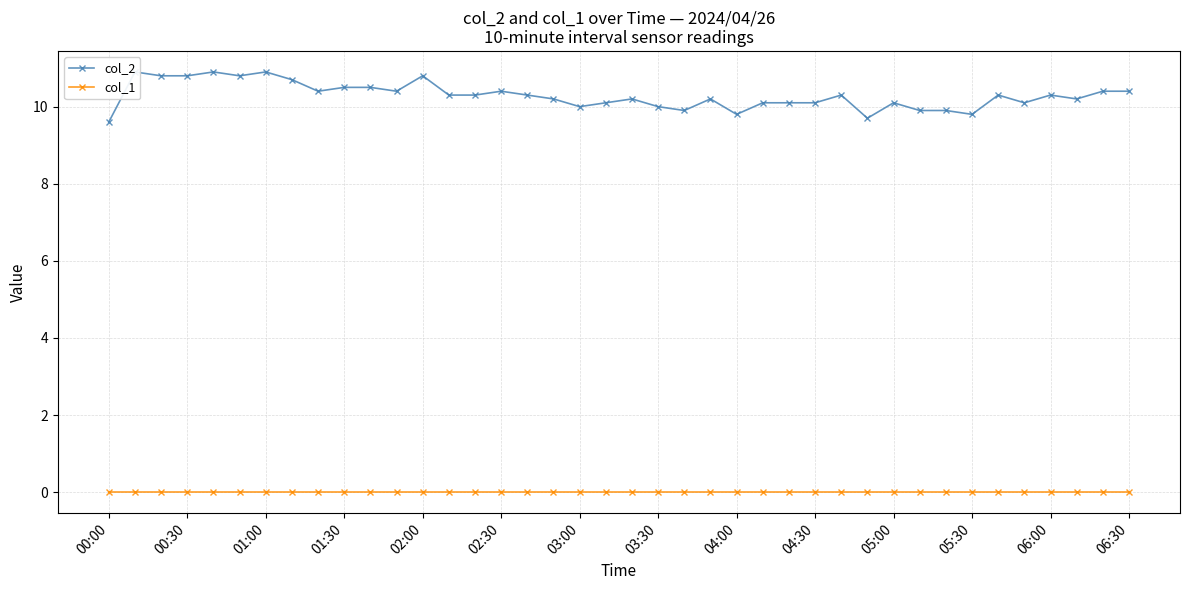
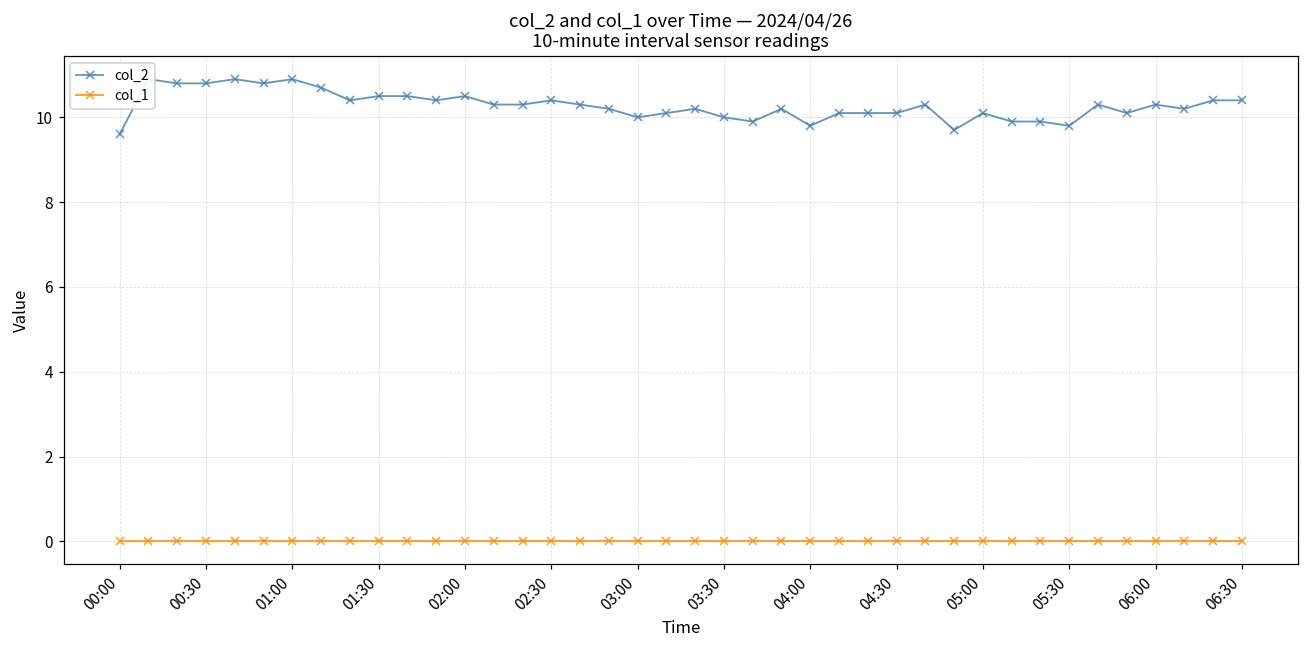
col_2, 02:00: 10.8 -> 10.5
